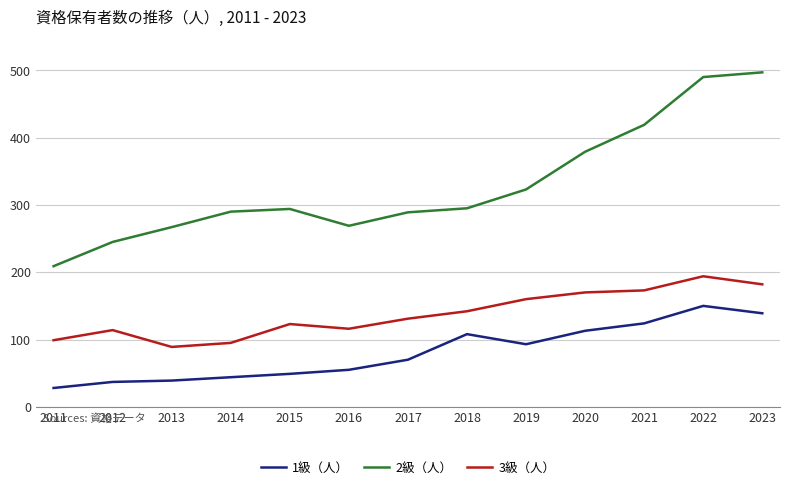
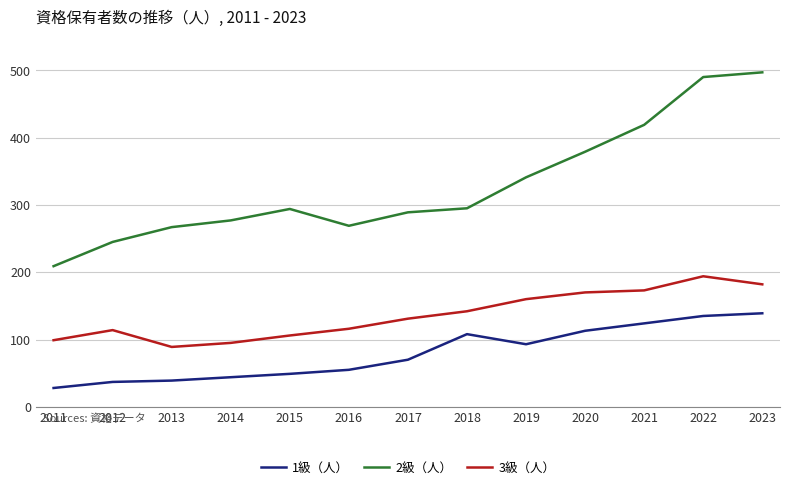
2級（人）, 2014: 290 -> 280
3級（人）, 2015: 120 -> 110
2級（人）, 2019: 320 -> 340
1級（人）, 2022: 150 -> 140
